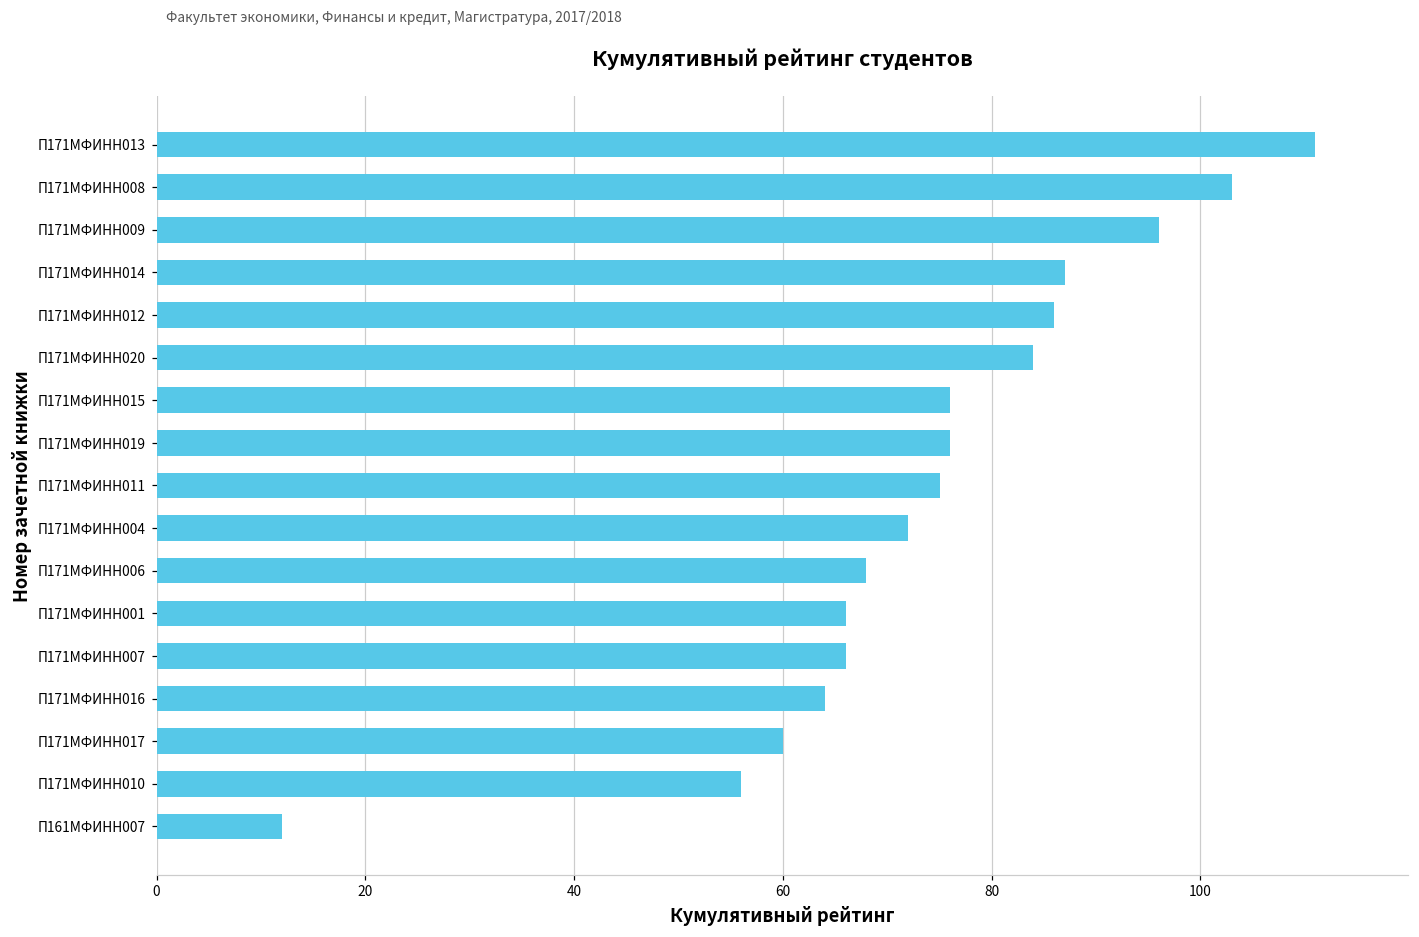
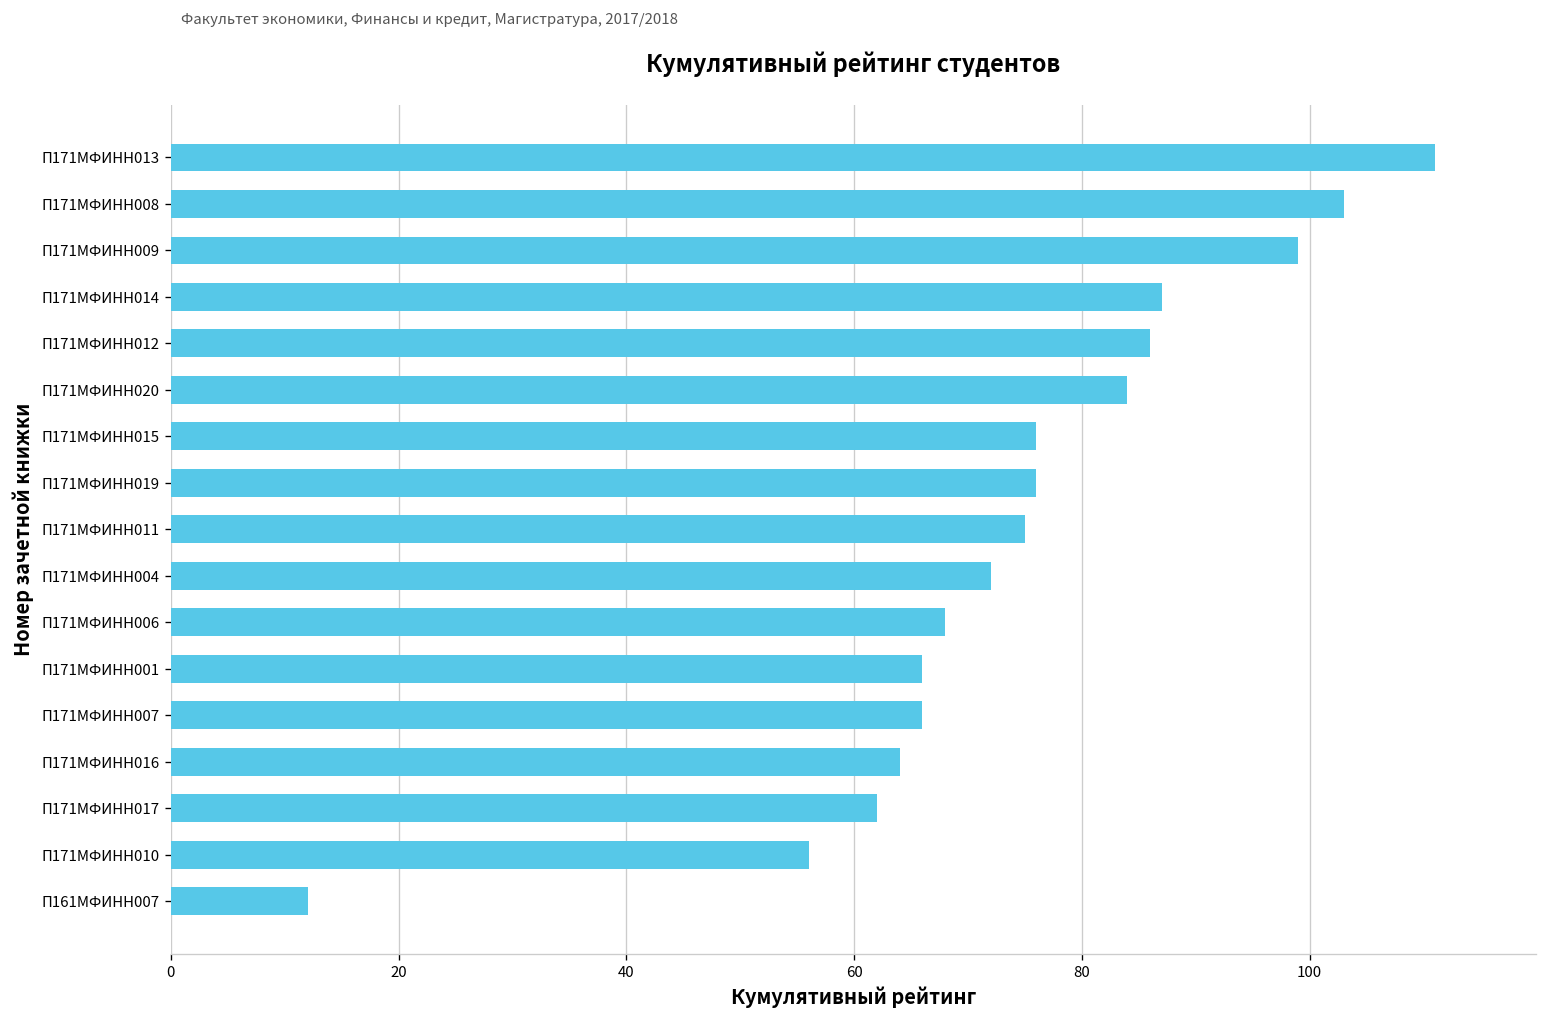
П171МФИНН009: 96 -> 99
П171МФИНН017: 60 -> 62
